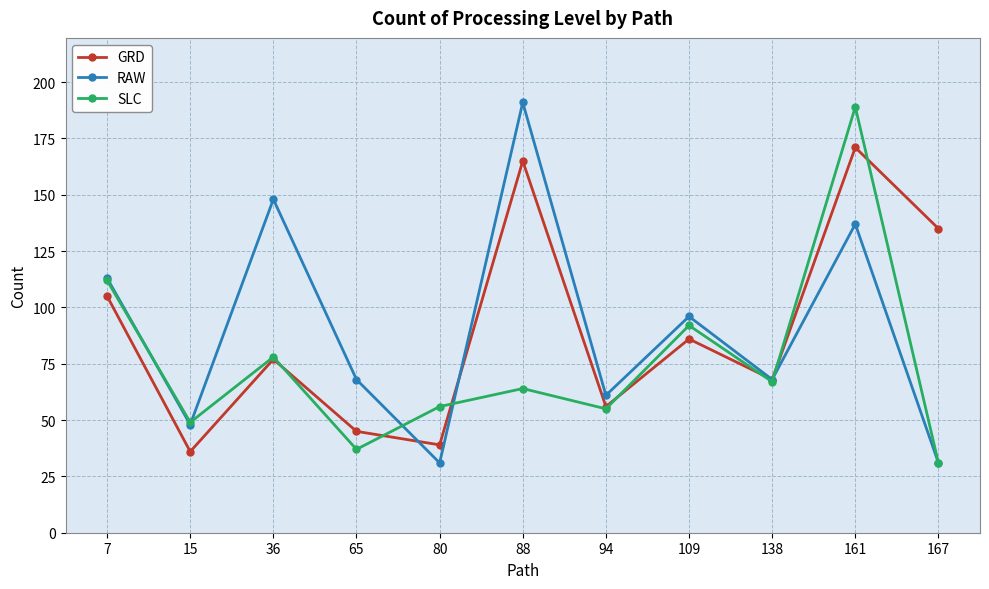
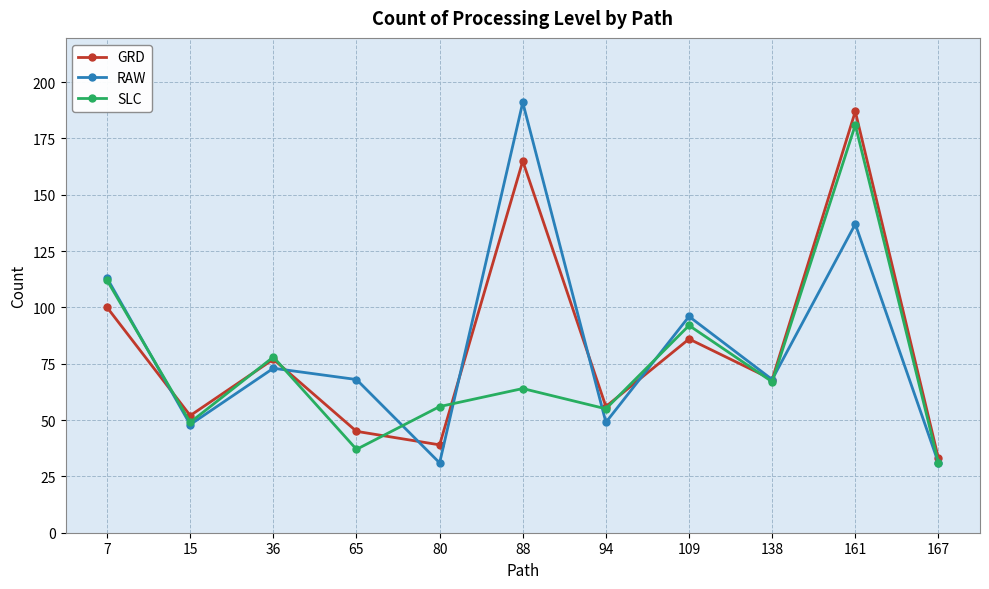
GRD, 7: 105 -> 100
GRD, 15: 36 -> 52
RAW, 36: 148 -> 73
RAW, 94: 61 -> 49
GRD, 161: 171 -> 187
SLC, 161: 189 -> 181
GRD, 167: 135 -> 33
